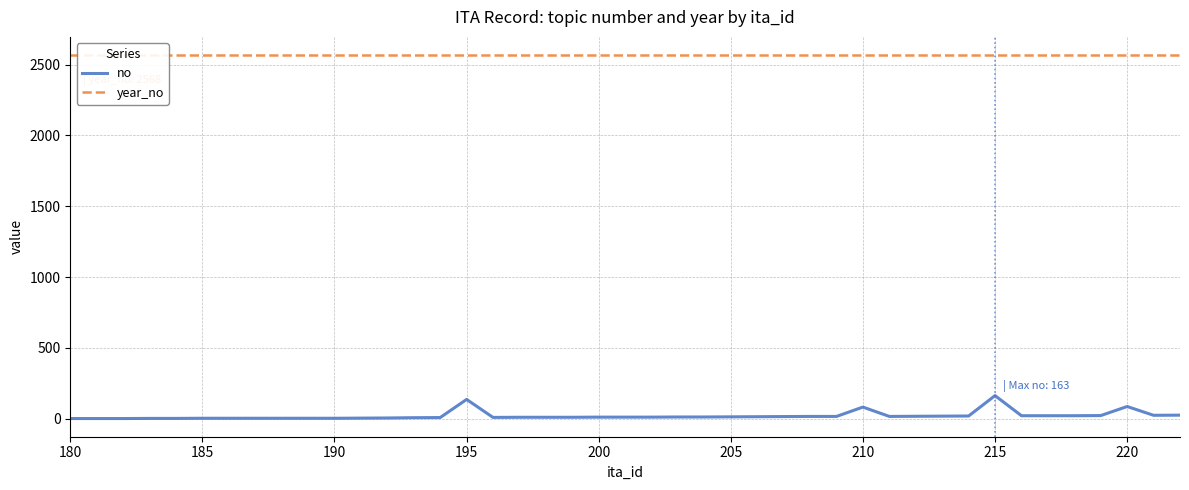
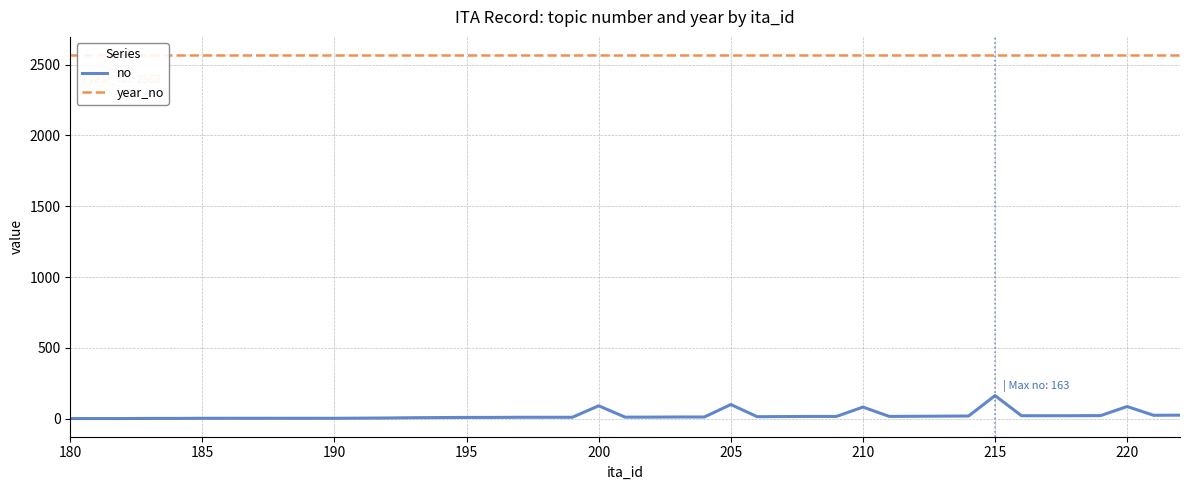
no, 195: 140 -> 10
no, 200: 10 -> 90
no, 205: 10 -> 100
